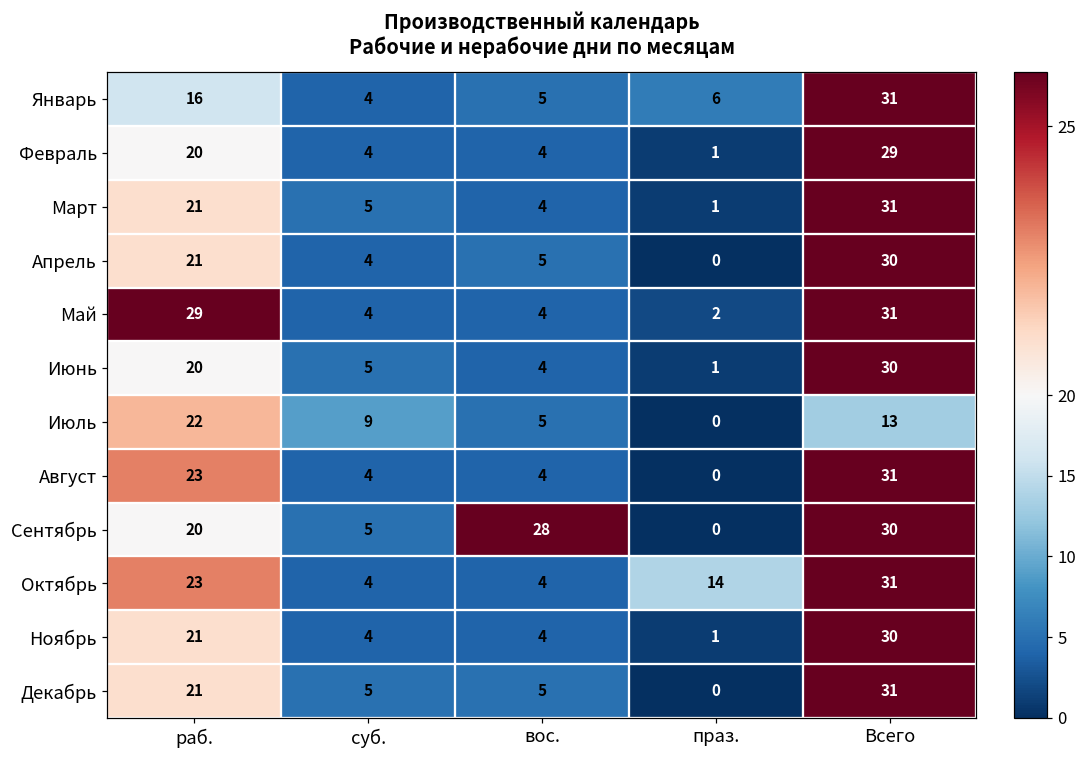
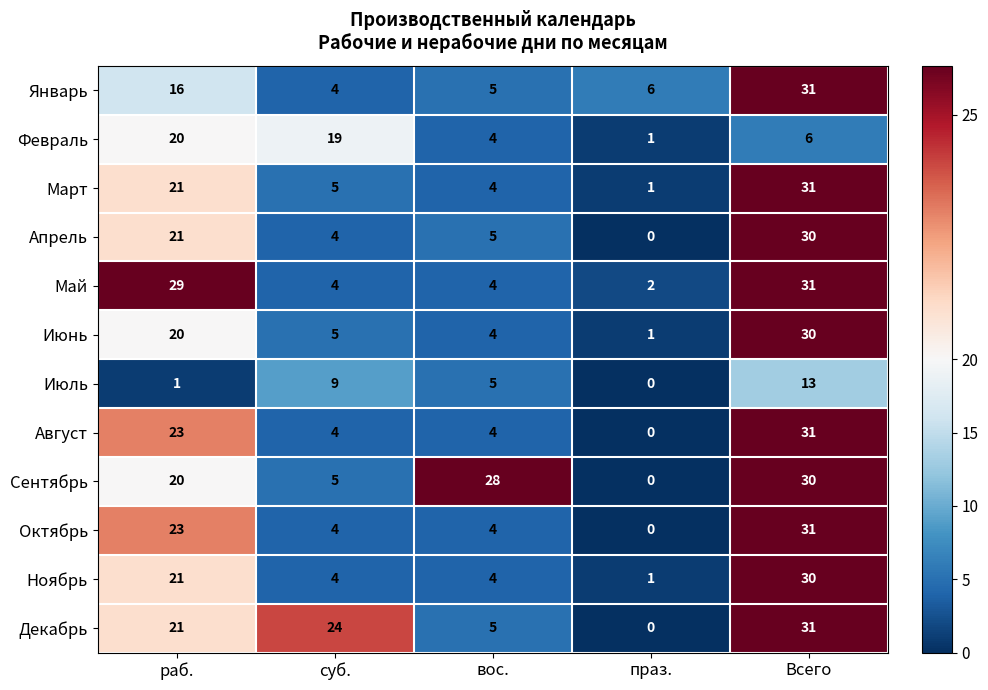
Февраль, суб.: 4 -> 19
Февраль, Всего: 29 -> 6
Июль, раб.: 22 -> 1
Октябрь, праз.: 14 -> 0
Декабрь, суб.: 5 -> 24
